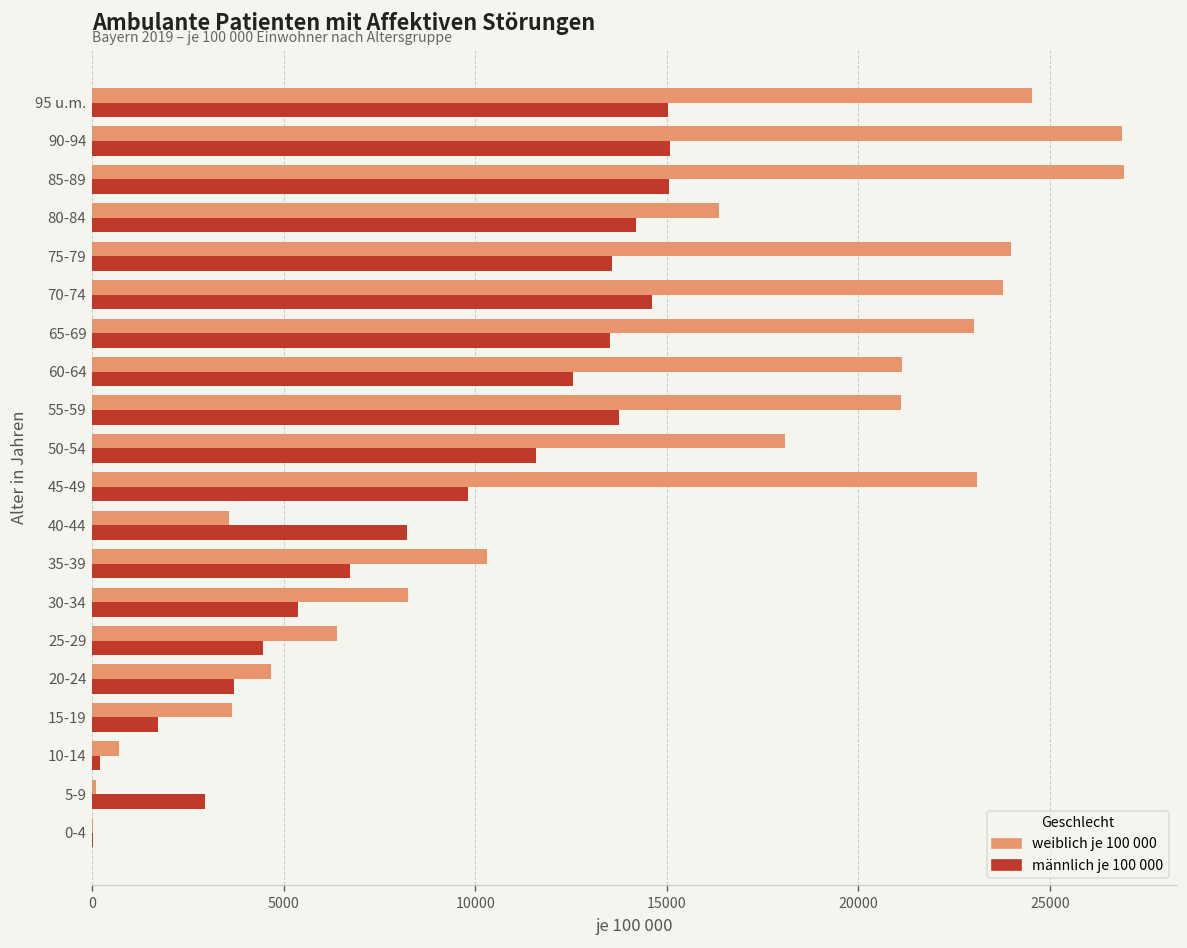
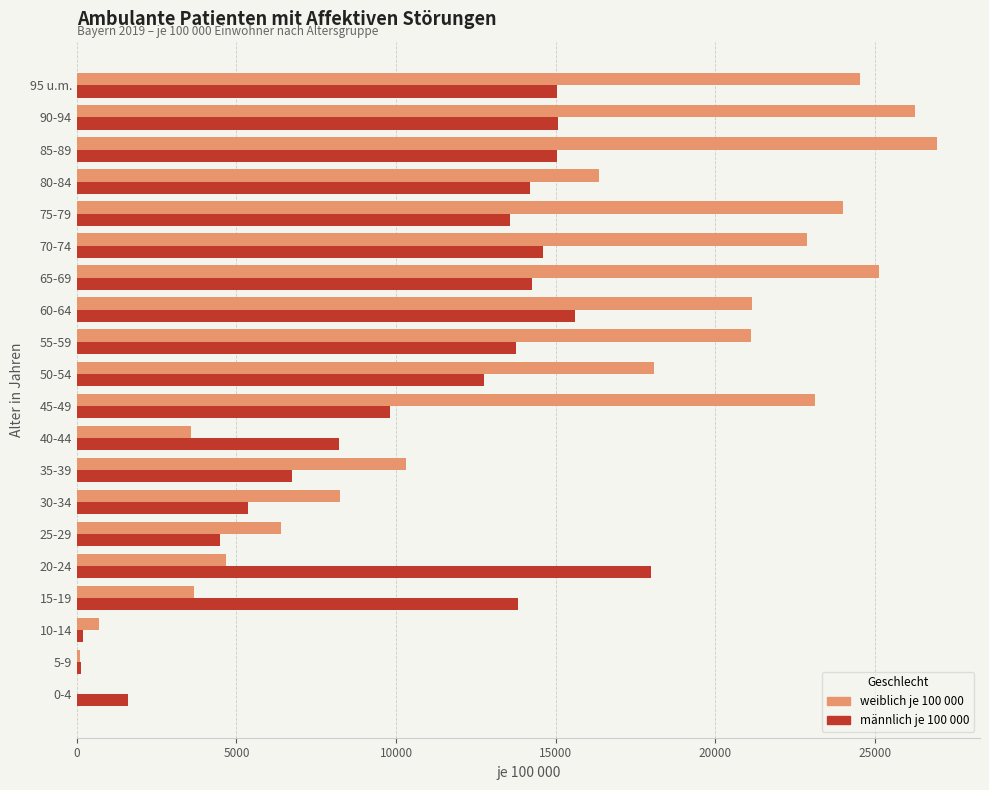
weiblich je 100 000, 90-94: 26900 -> 26300
weiblich je 100 000, 70-74: 23800 -> 22900
weiblich je 100 000, 65-69: 23000 -> 25100
männlich je 100 000, 65-69: 13500 -> 14200
männlich je 100 000, 60-64: 12500 -> 15600
männlich je 100 000, 50-54: 11600 -> 12700
männlich je 100 000, 20-24: 3700 -> 18000
männlich je 100 000, 15-19: 1700 -> 13800
männlich je 100 000, 5-9: 2900 -> 100
männlich je 100 000, 0-4: 0 -> 1600
